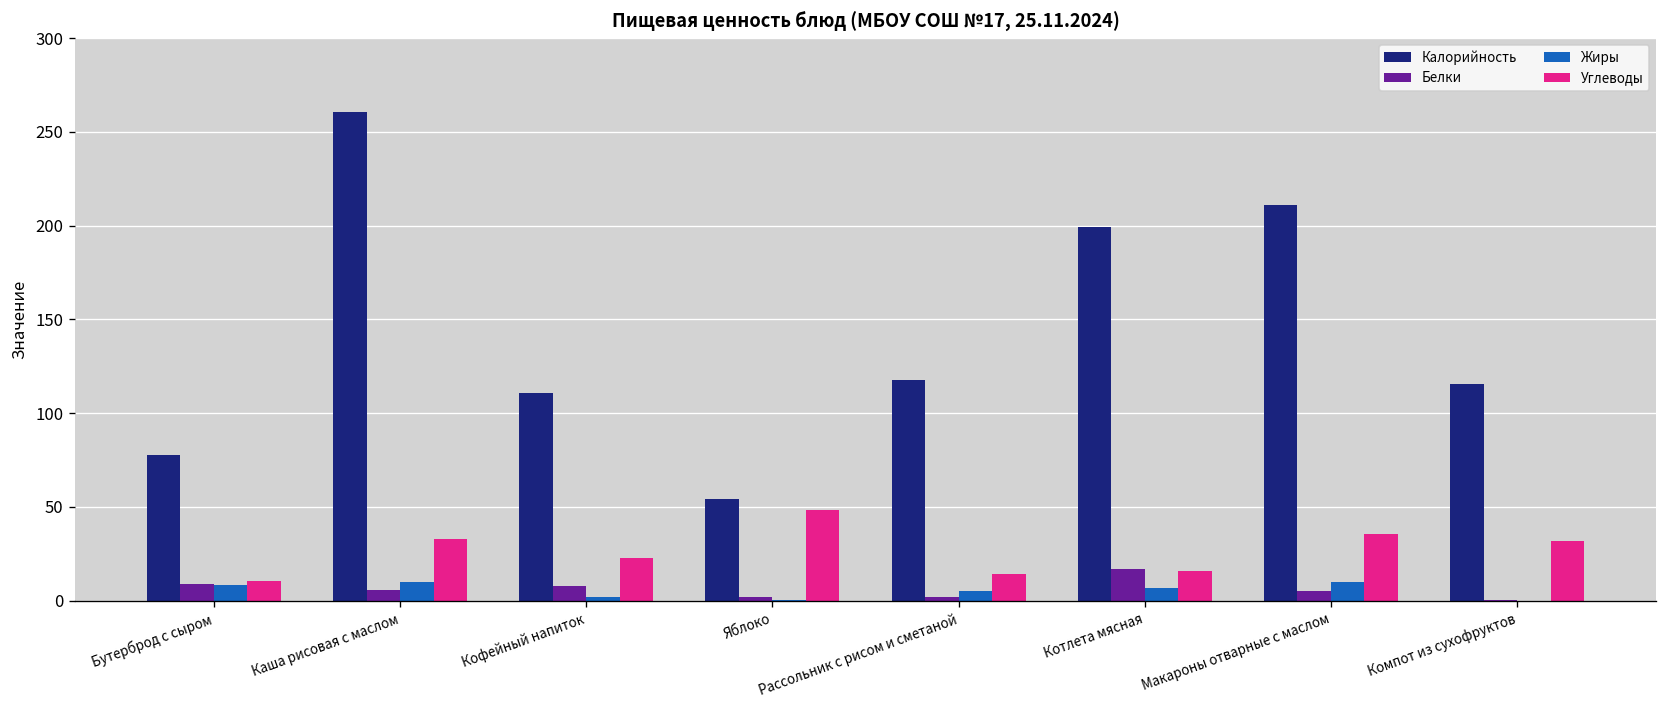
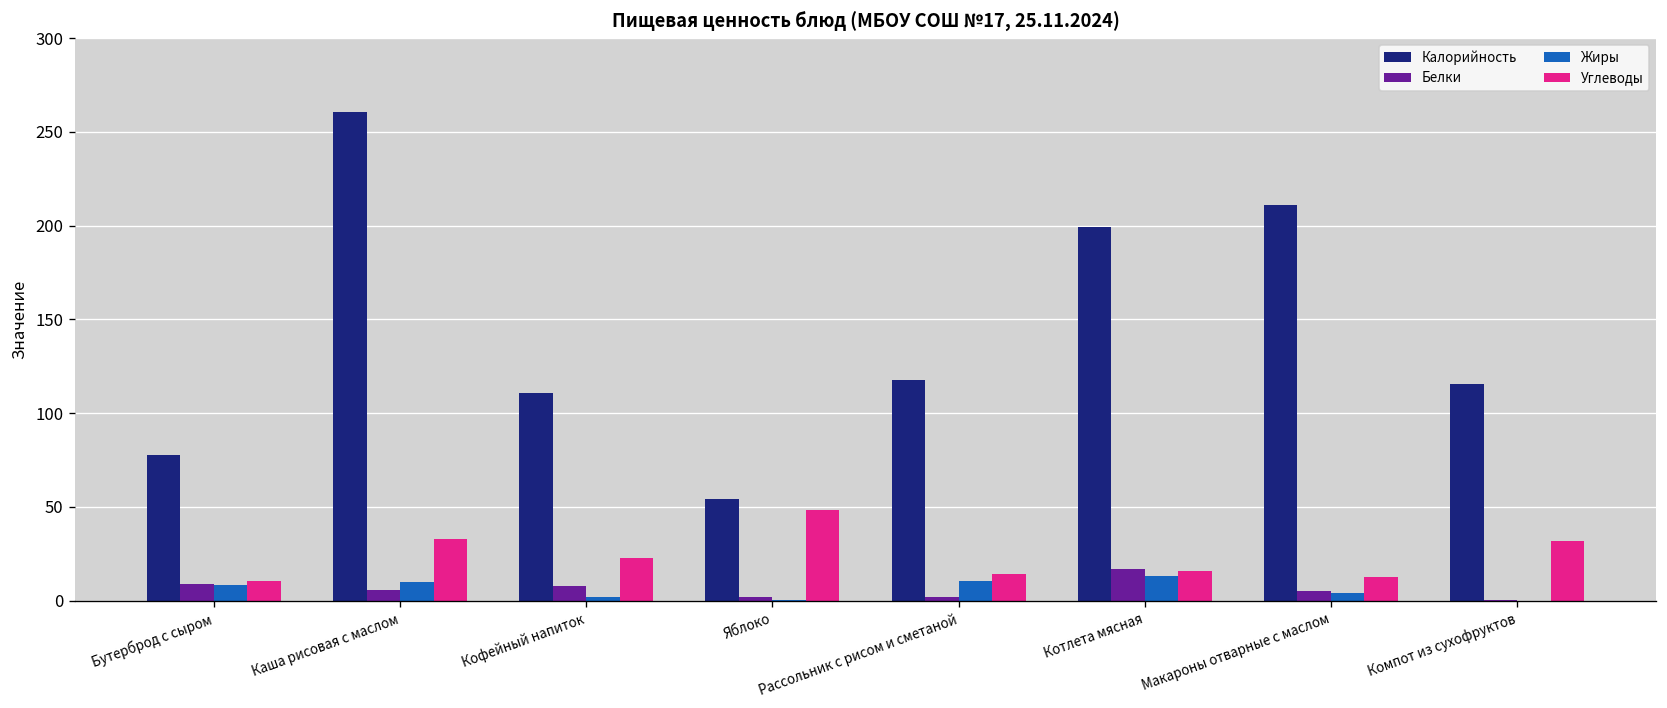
Жиры, Рассольник с рисом и сметаной: 5 -> 11
Жиры, Котлета мясная: 7 -> 13
Жиры, Макароны отварные с маслом: 10 -> 4
Углеводы, Макароны отварные с маслом: 36 -> 13
